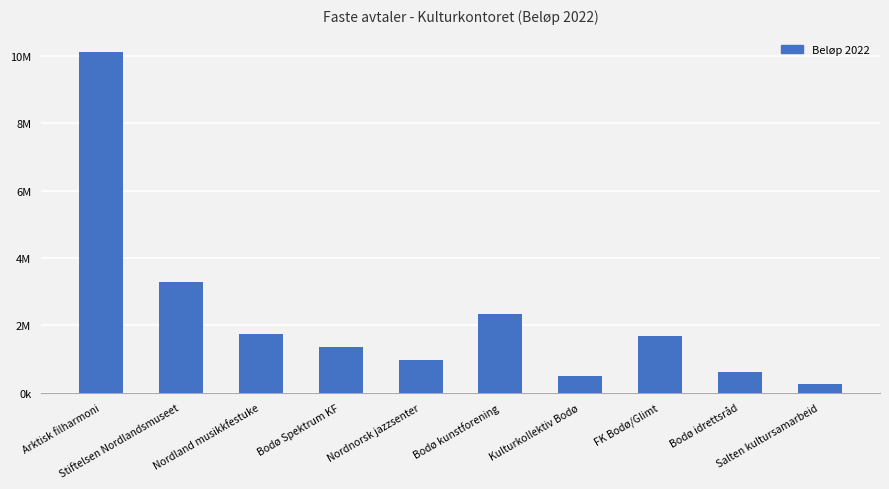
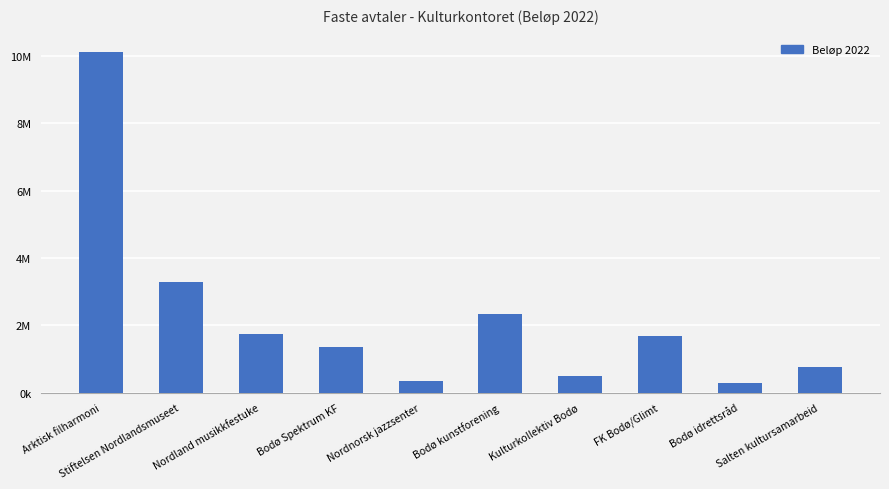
Nordnorsk jazzsenter: 1000000 -> 300000
Bodø idrettsråd: 600000 -> 300000
Salten kultursamarbeid: 300000 -> 800000
